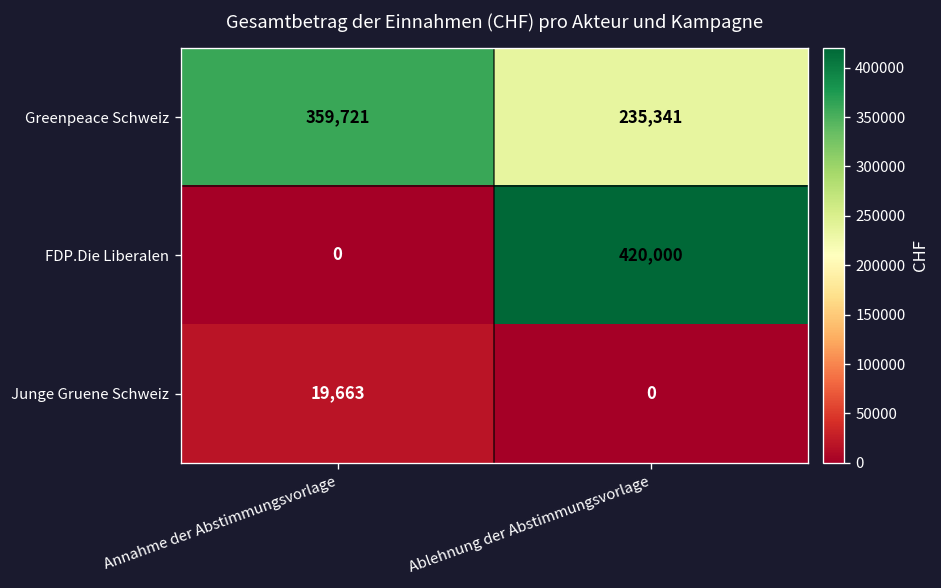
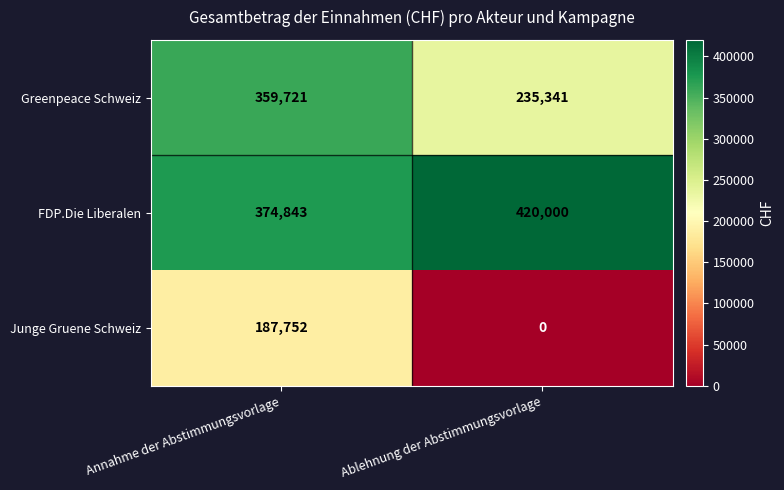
FDP.Die Liberalen, Annahme der Abstimmungsvorlage: 0 -> 374,843
Junge Gruene Schweiz, Annahme der Abstimmungsvorlage: 19,663 -> 187,752
